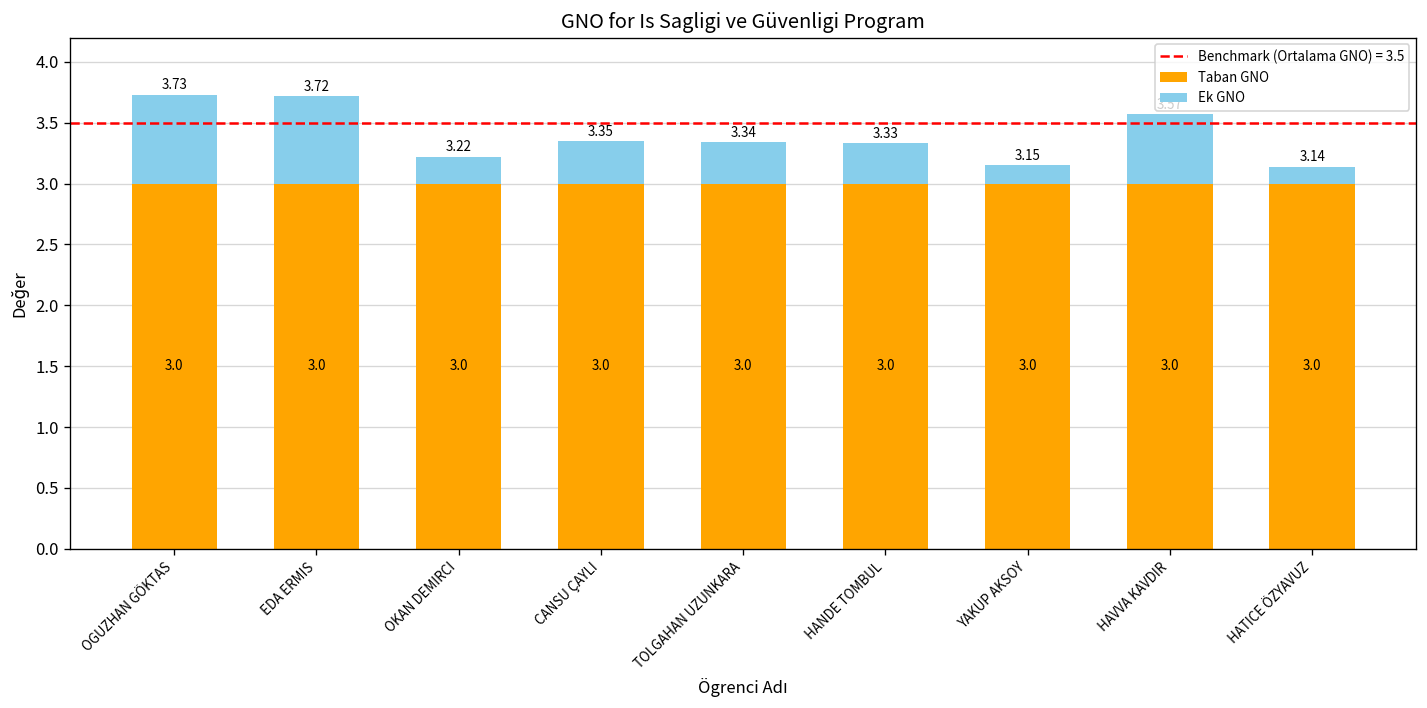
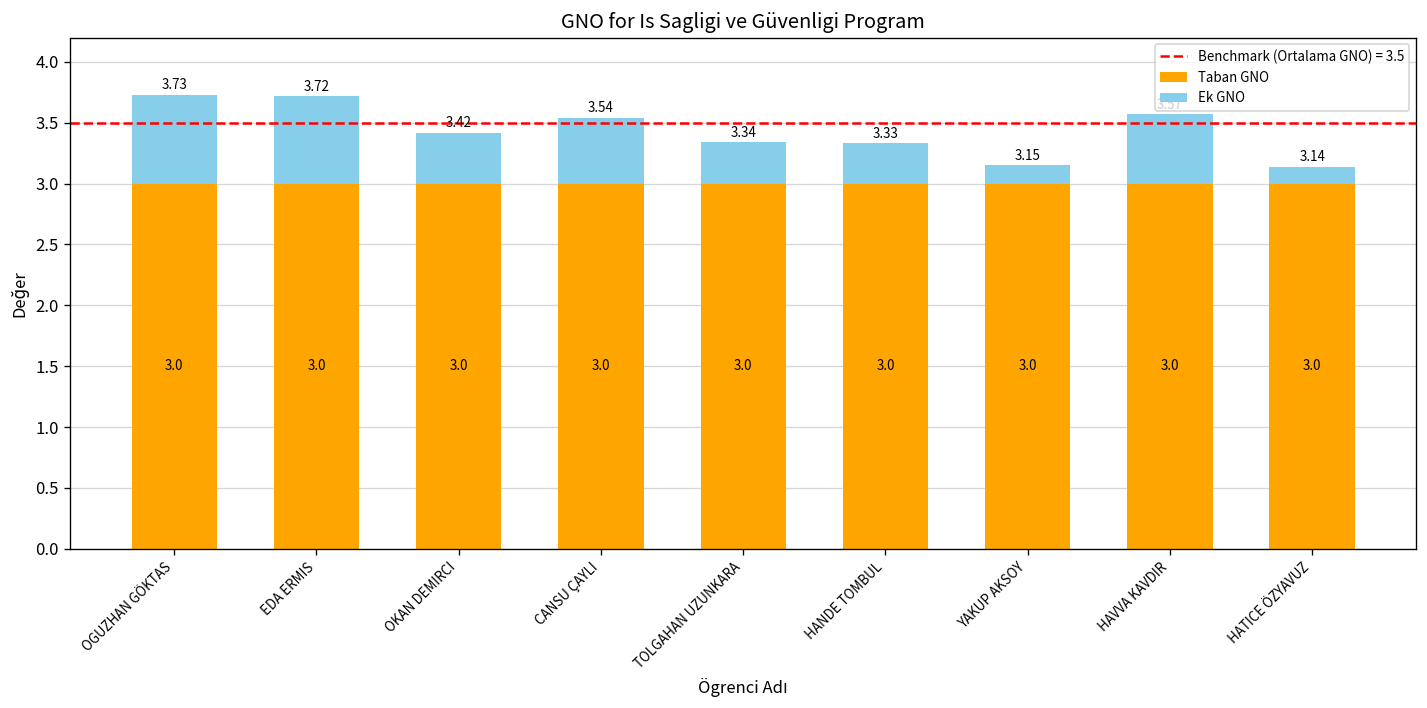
Ek GNO, OKAN DEMIRCI: 3.22 -> 3.42
Ek GNO, CANSU ÇAYLI: 3.35 -> 3.54
